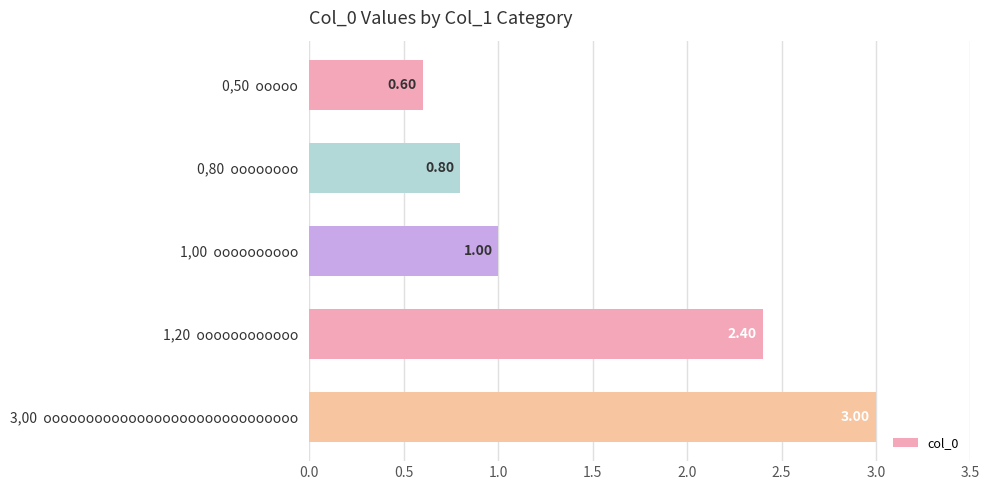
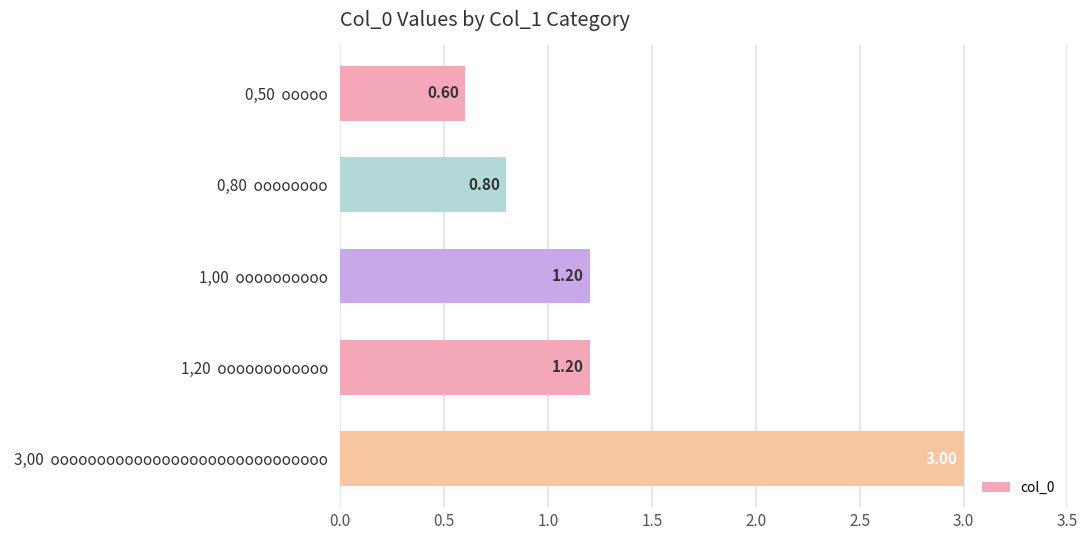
1,00 oooooooooo: 1.00 -> 1.20
1,20 oooooooooooo: 2.40 -> 1.20
